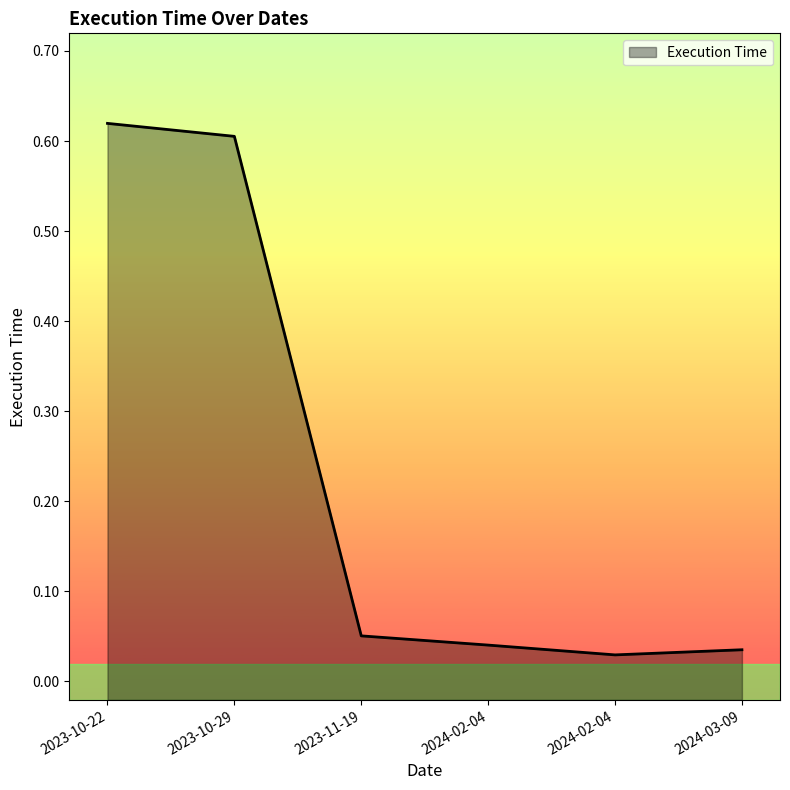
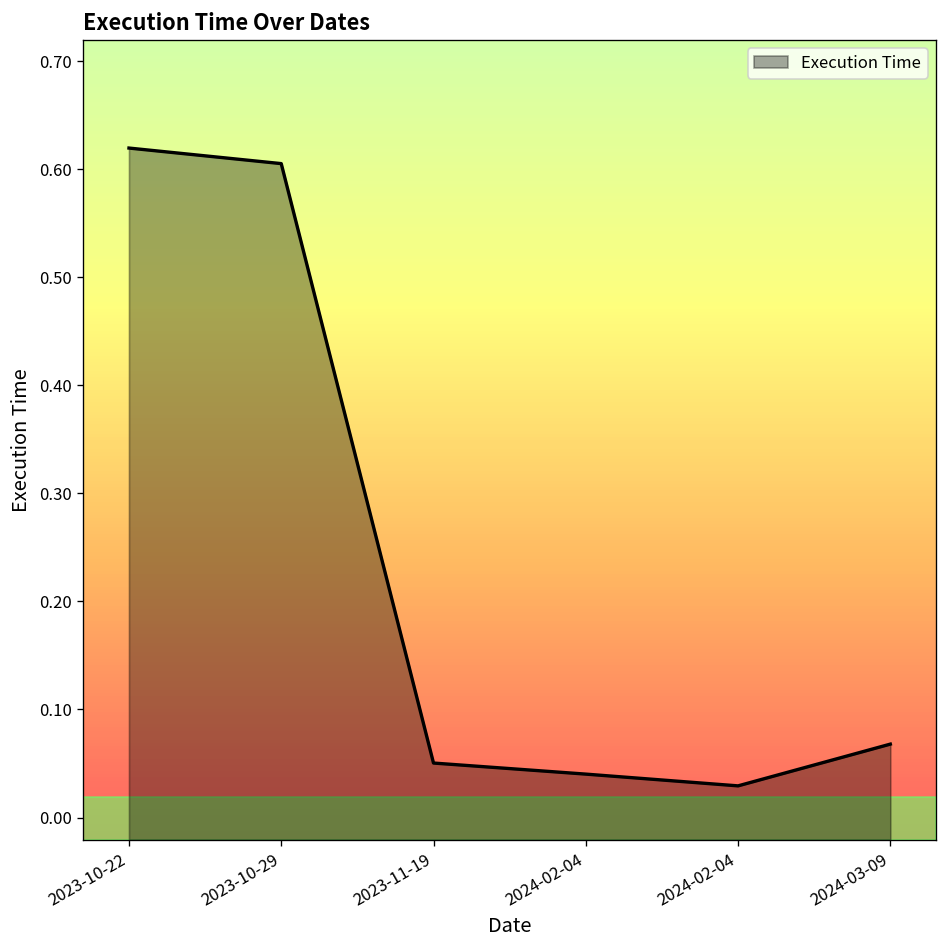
2024-03-09: 0.04 -> 0.07
